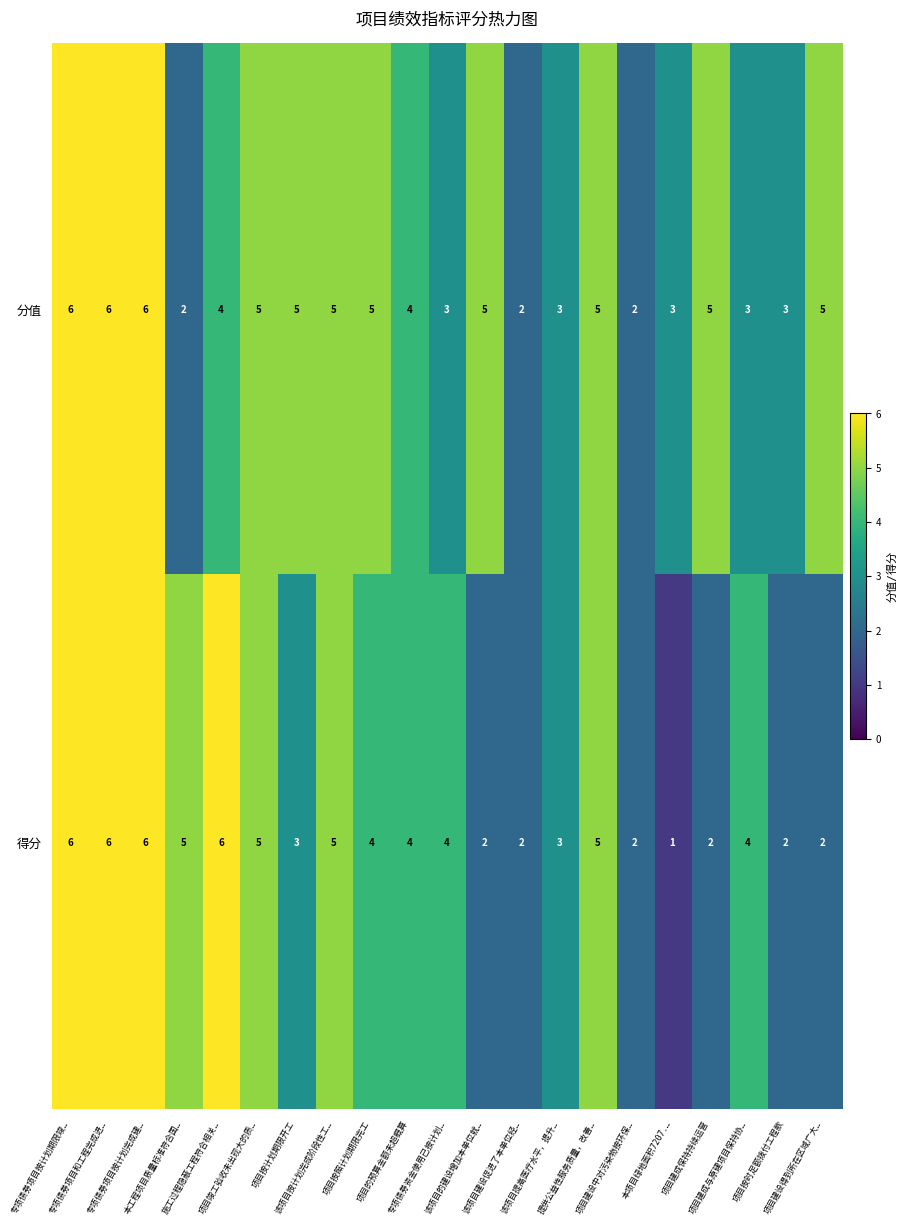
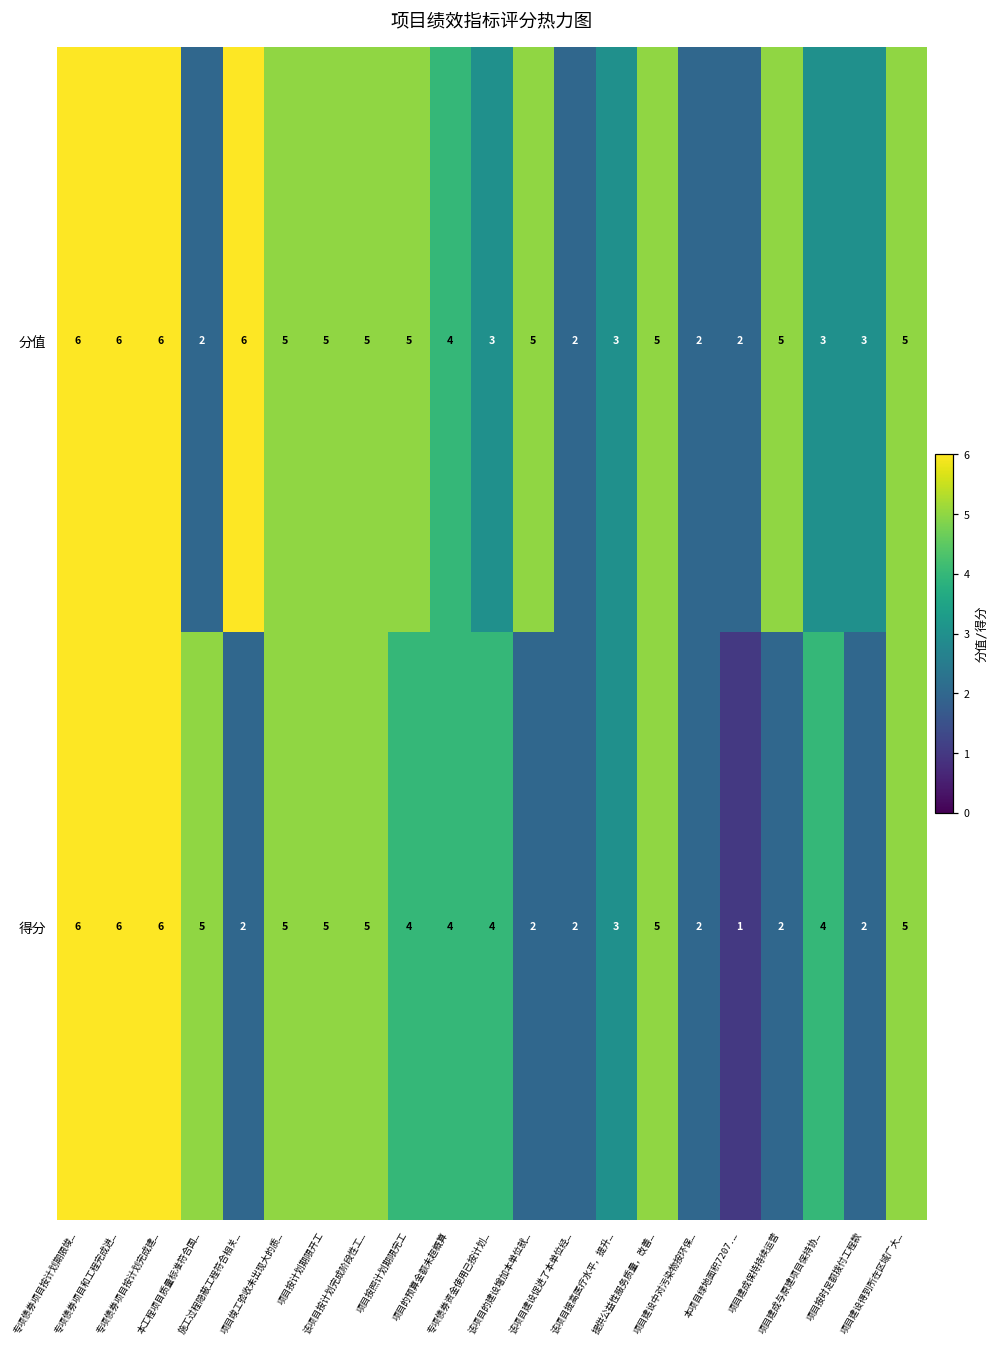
分值, 施工过程隐蔽工程符合相关…: 4 -> 6
分值, 本项目绿地面积7207.…: 3 -> 2
得分, 施工过程隐蔽工程符合相关…: 6 -> 2
得分, 项目按计划期限开工: 3 -> 5
得分, 项目建设得到所在区域广大…: 2 -> 5
